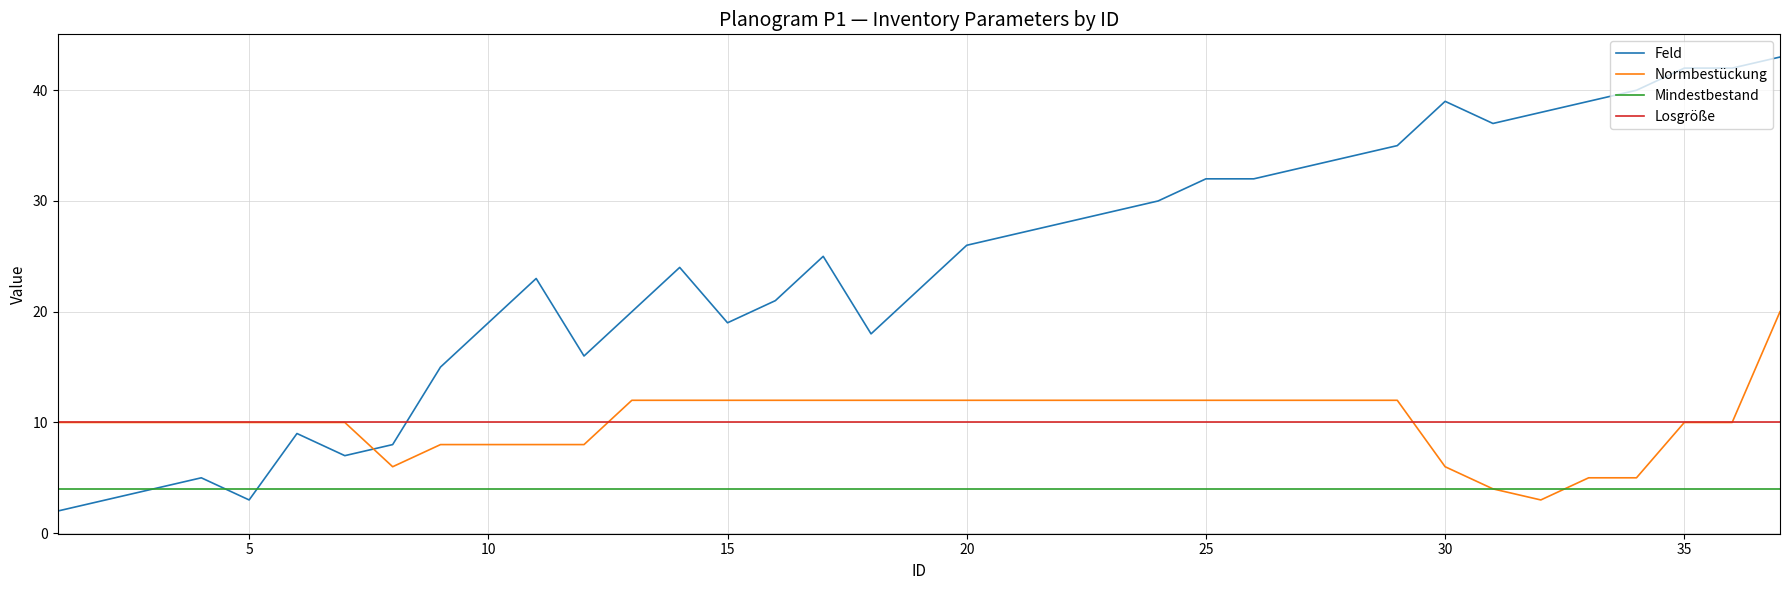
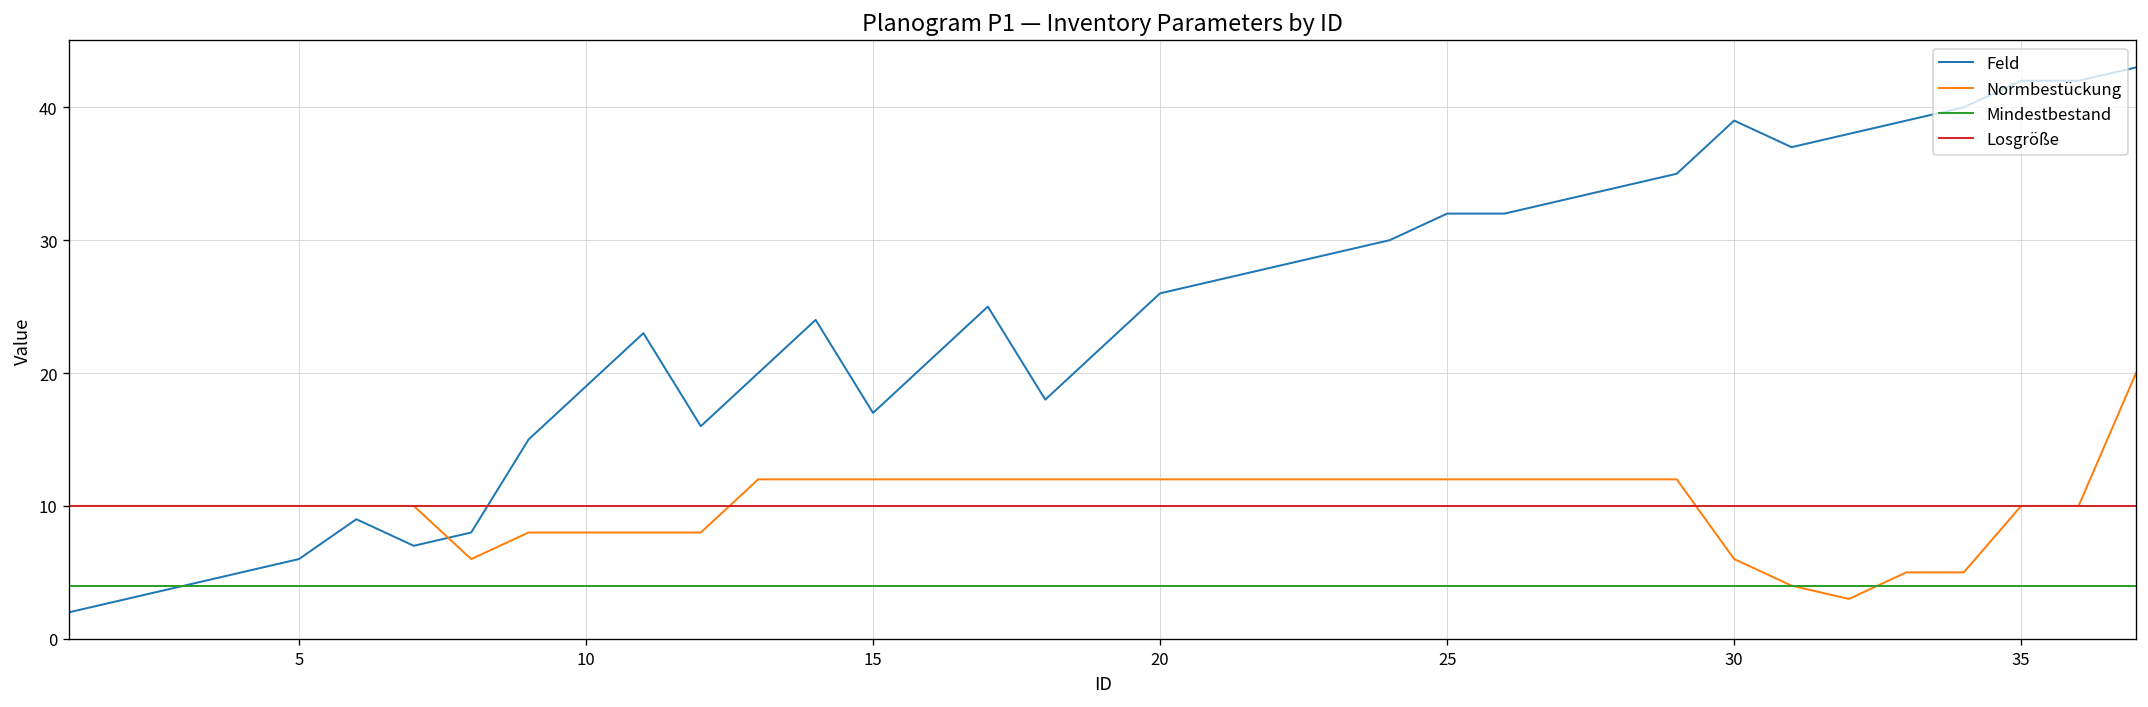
Feld, 5: 3 -> 6
Feld, 15: 19 -> 17
